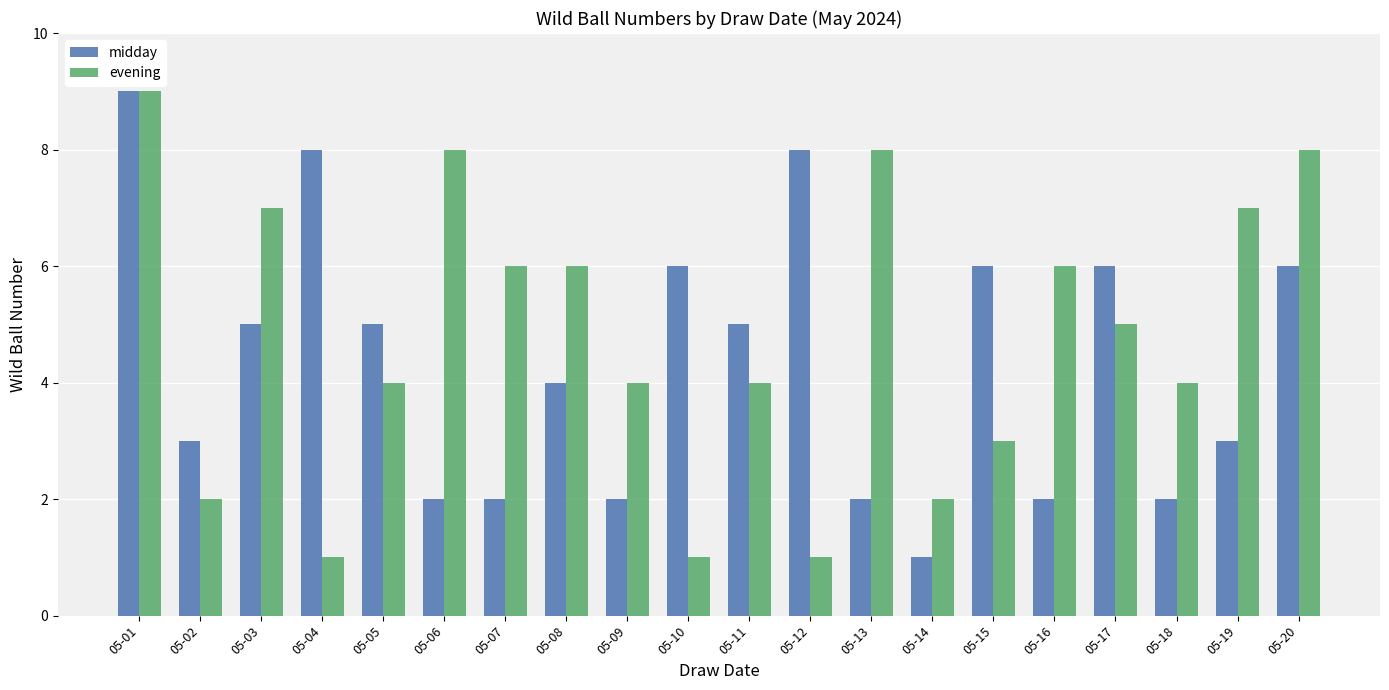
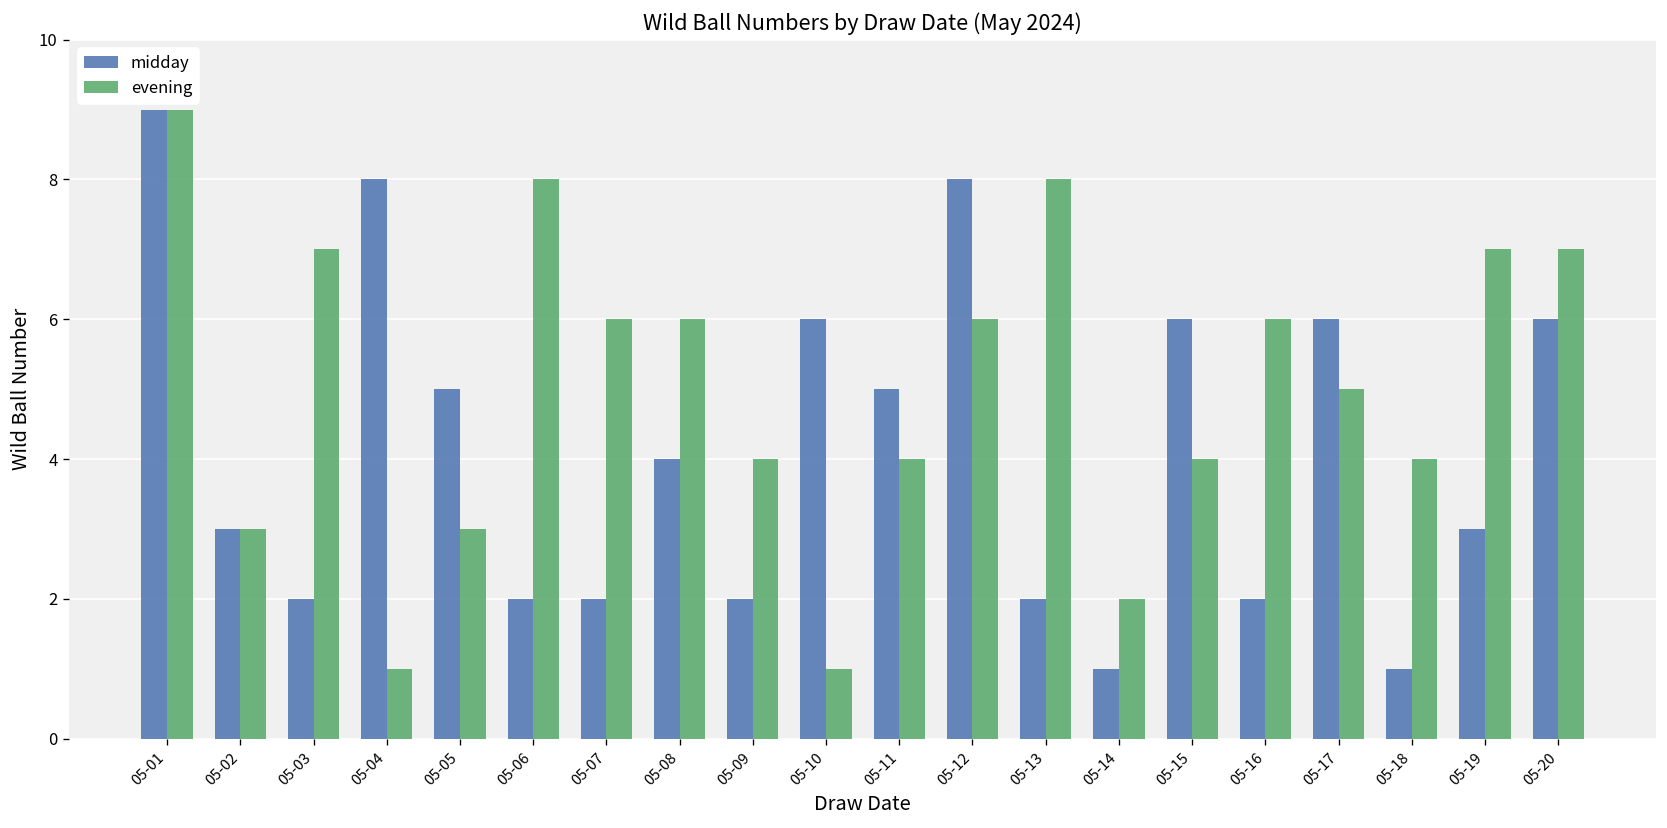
evening, 05-02: 2 -> 3
midday, 05-03: 5 -> 2
evening, 05-05: 4 -> 3
evening, 05-12: 1 -> 6
evening, 05-15: 3 -> 4
midday, 05-18: 2 -> 1
evening, 05-20: 8 -> 7
